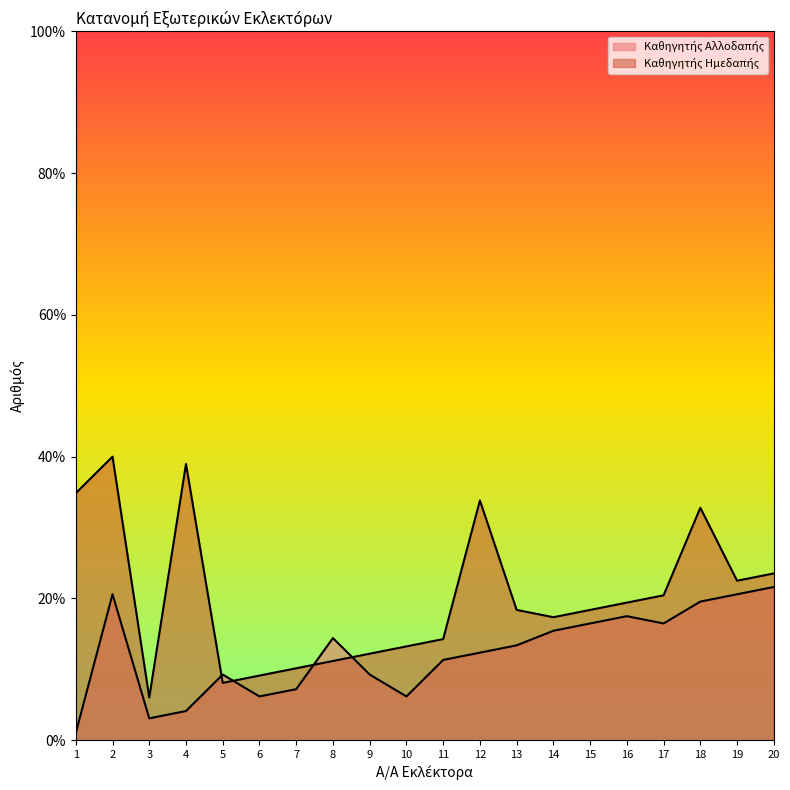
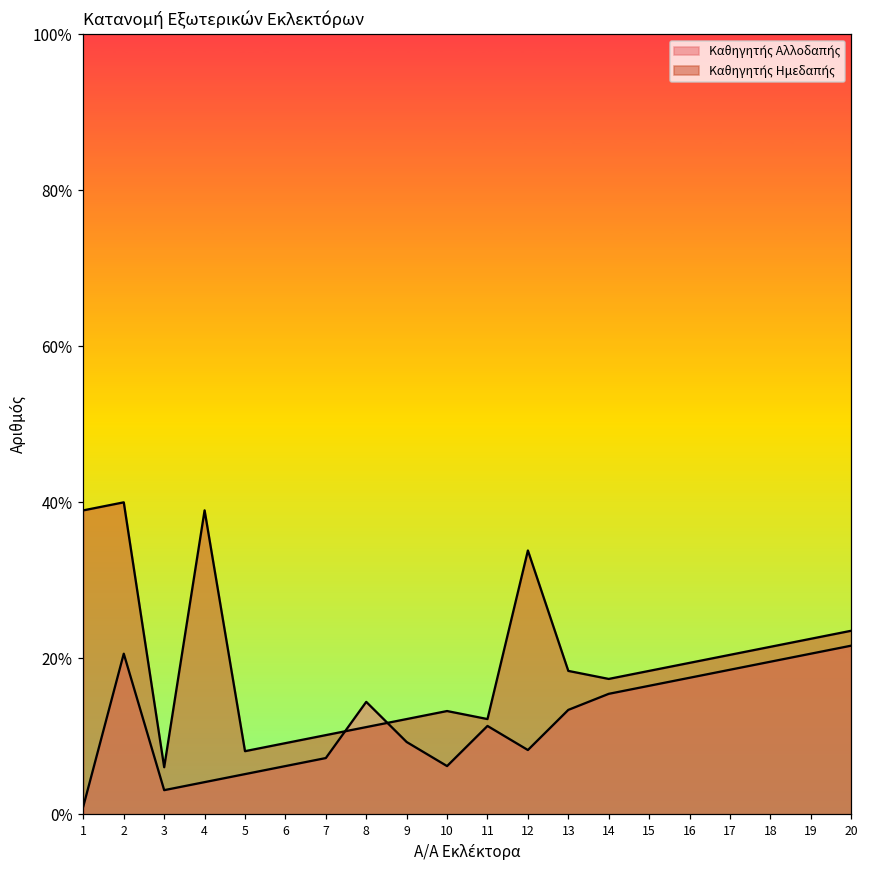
Καθηγητής Ημεδαπής, 1: 35% -> 39%
Καθηγητής Αλλοδαπής, 5: 9% -> 5%
Καθηγητής Ημεδαπής, 11: 14% -> 12%
Καθηγητής Αλλοδαπής, 12: 12% -> 8%
Καθηγητής Αλλοδαπής, 17: 16% -> 19%
Καθηγητής Ημεδαπής, 18: 33% -> 21%
